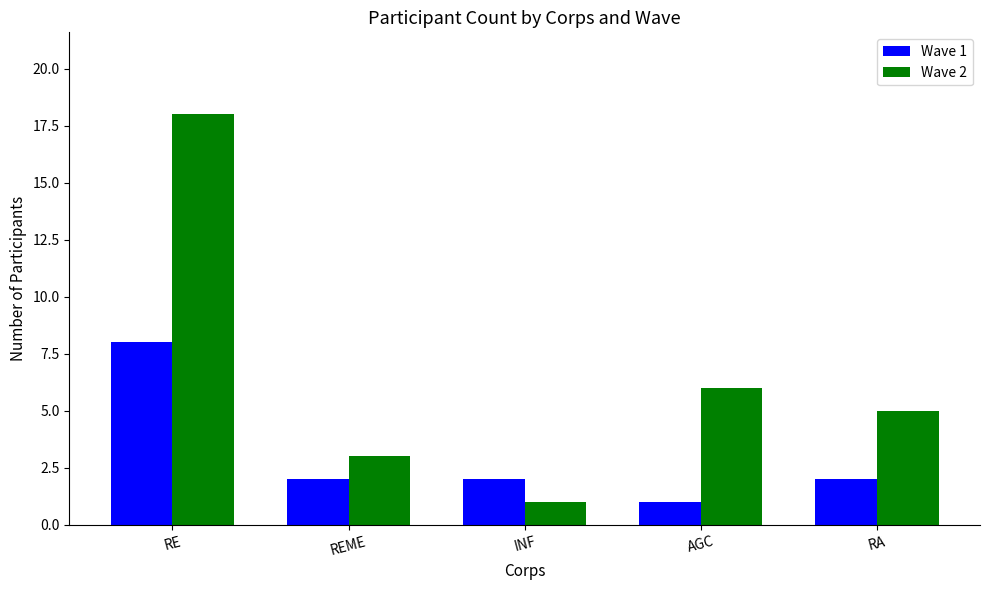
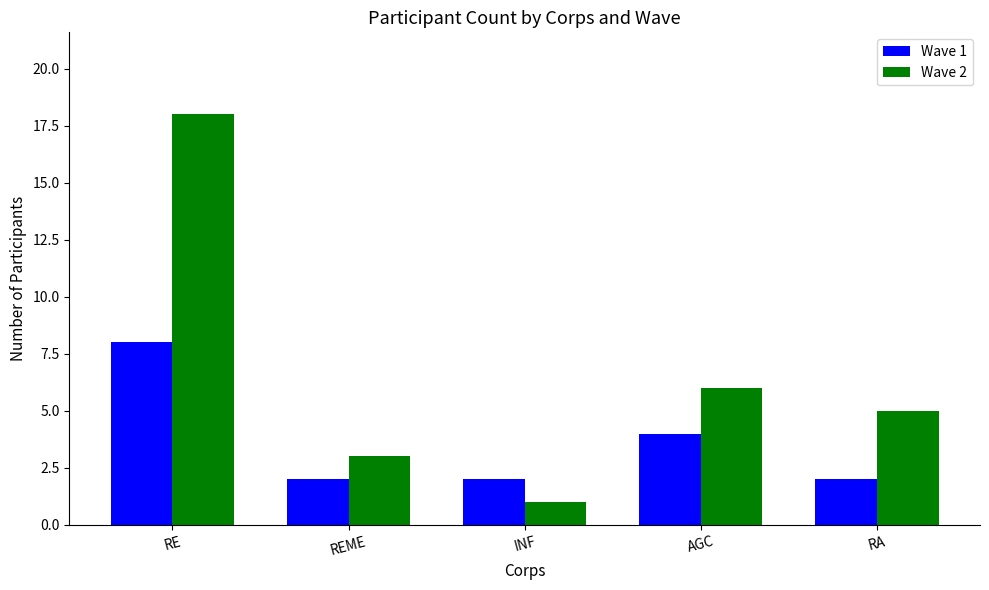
Wave 1, AGC: 1 -> 4
